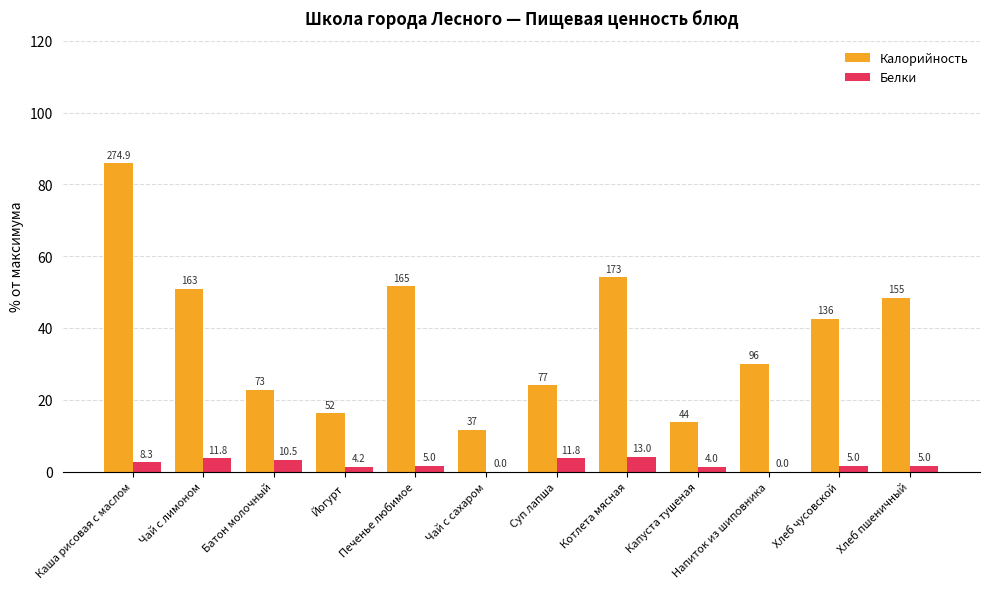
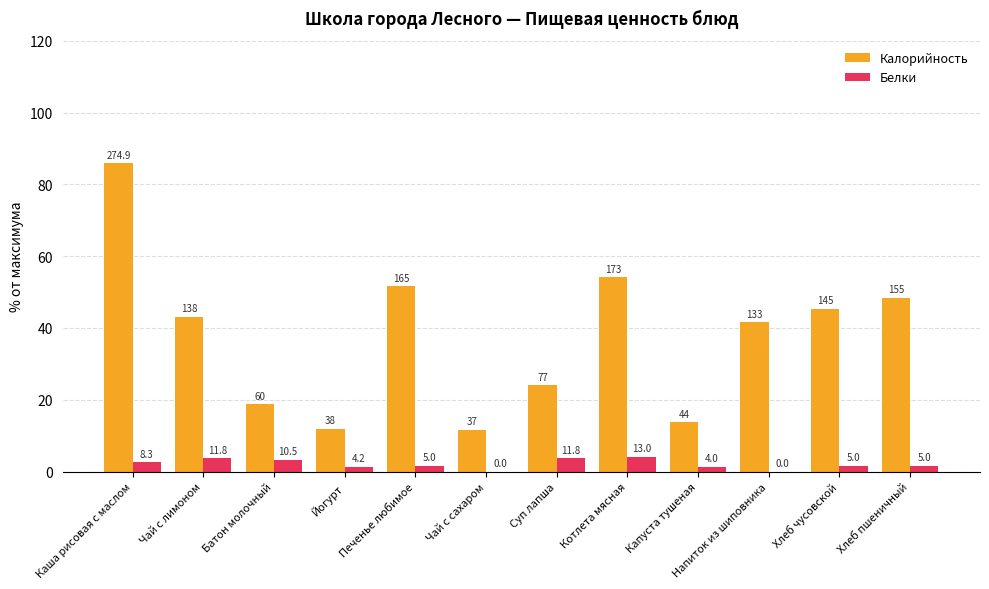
Калорийность, Чай с лимоном: 163 -> 138
Калорийность, Батон молочный: 73 -> 60
Калорийность, Йогурт: 52 -> 38
Калорийность, Напиток из шиповника: 96 -> 133
Калорийность, Хлеб чусовской: 136 -> 145
